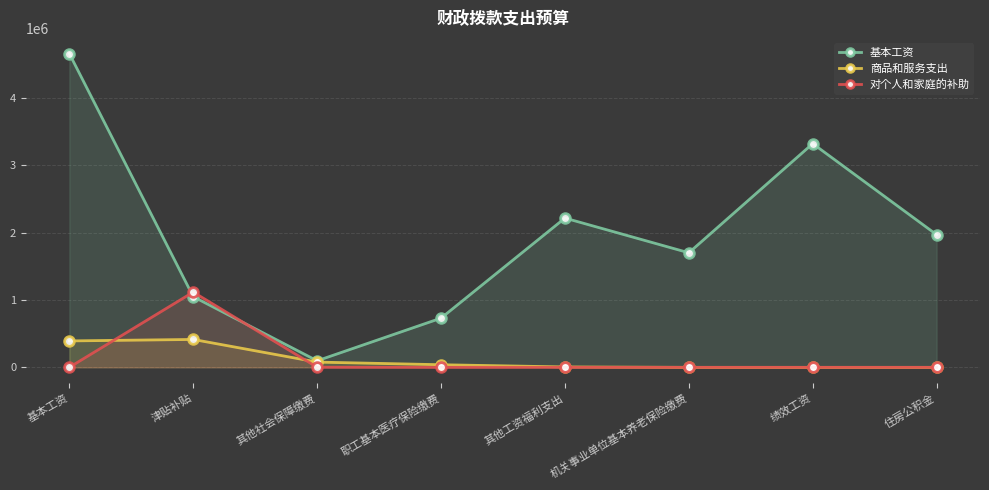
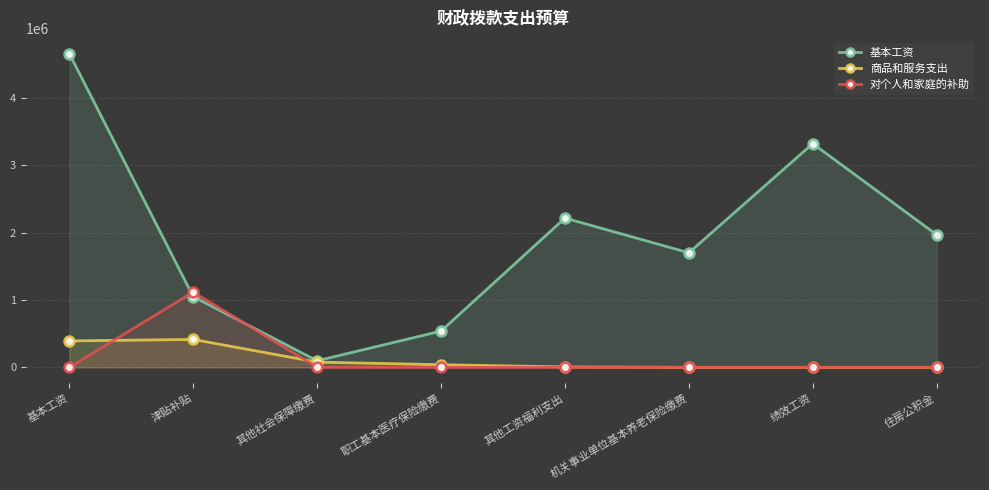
基本工资, 职工基本医疗保险缴费: 700000 -> 500000
